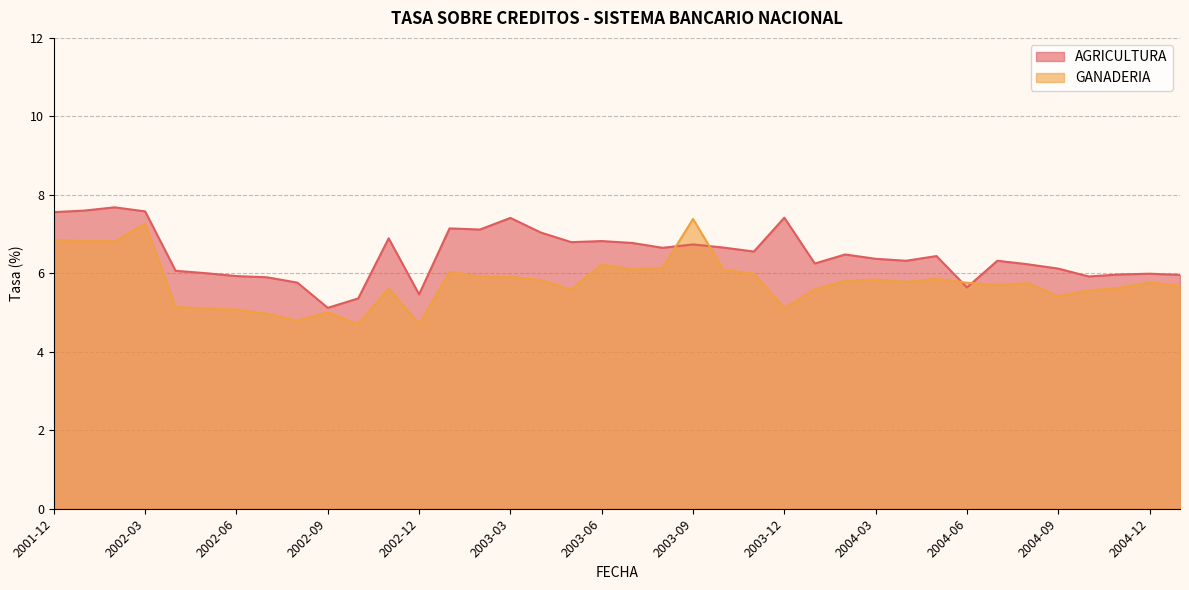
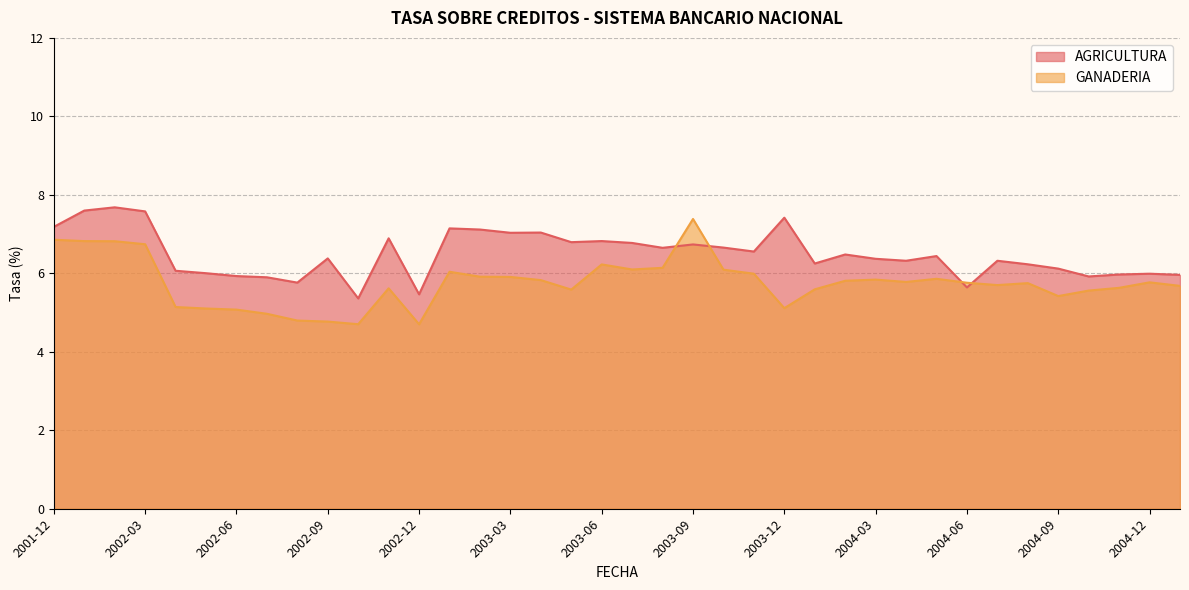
AGRICULTURA, 2001-12: 7.6 -> 7.2
GANADERIA, 2002-03: 7.3 -> 6.7
AGRICULTURA, 2002-09: 5.1 -> 6.4
GANADERIA, 2002-09: 5.0 -> 4.8
AGRICULTURA, 2003-03: 7.4 -> 7.0
